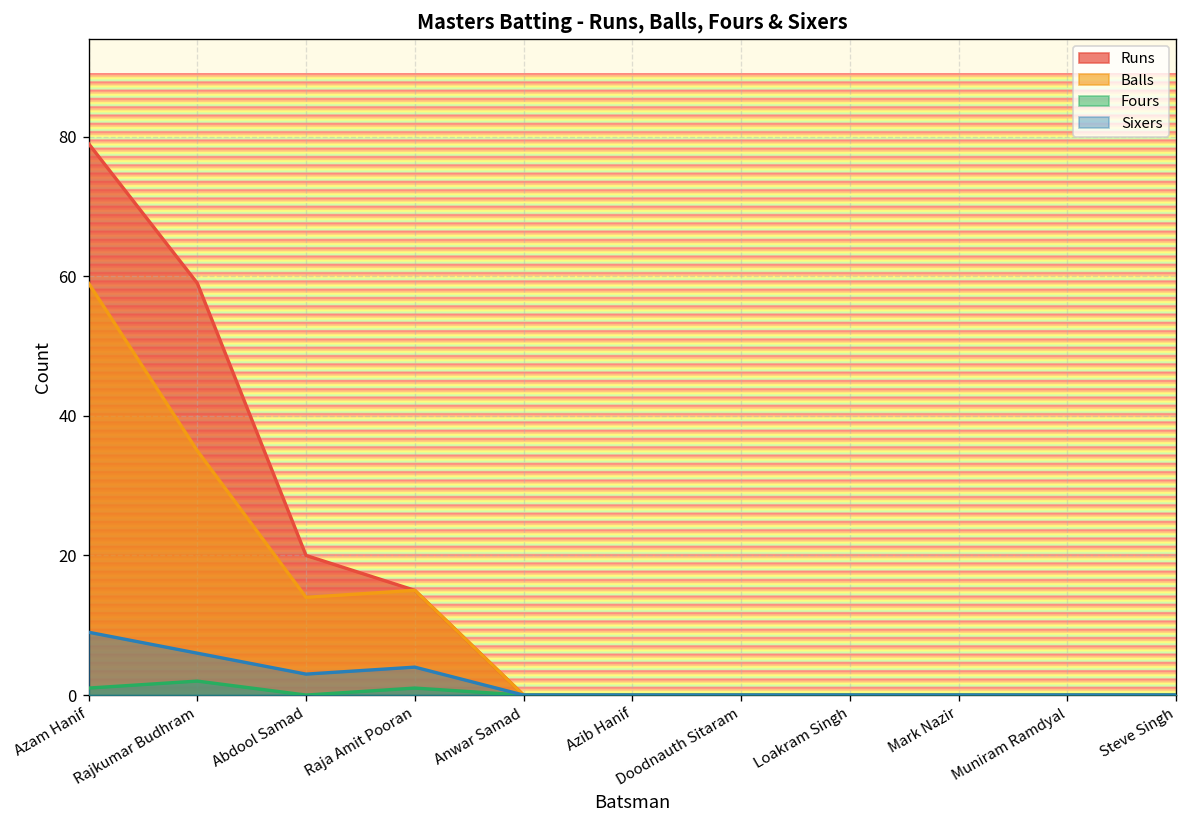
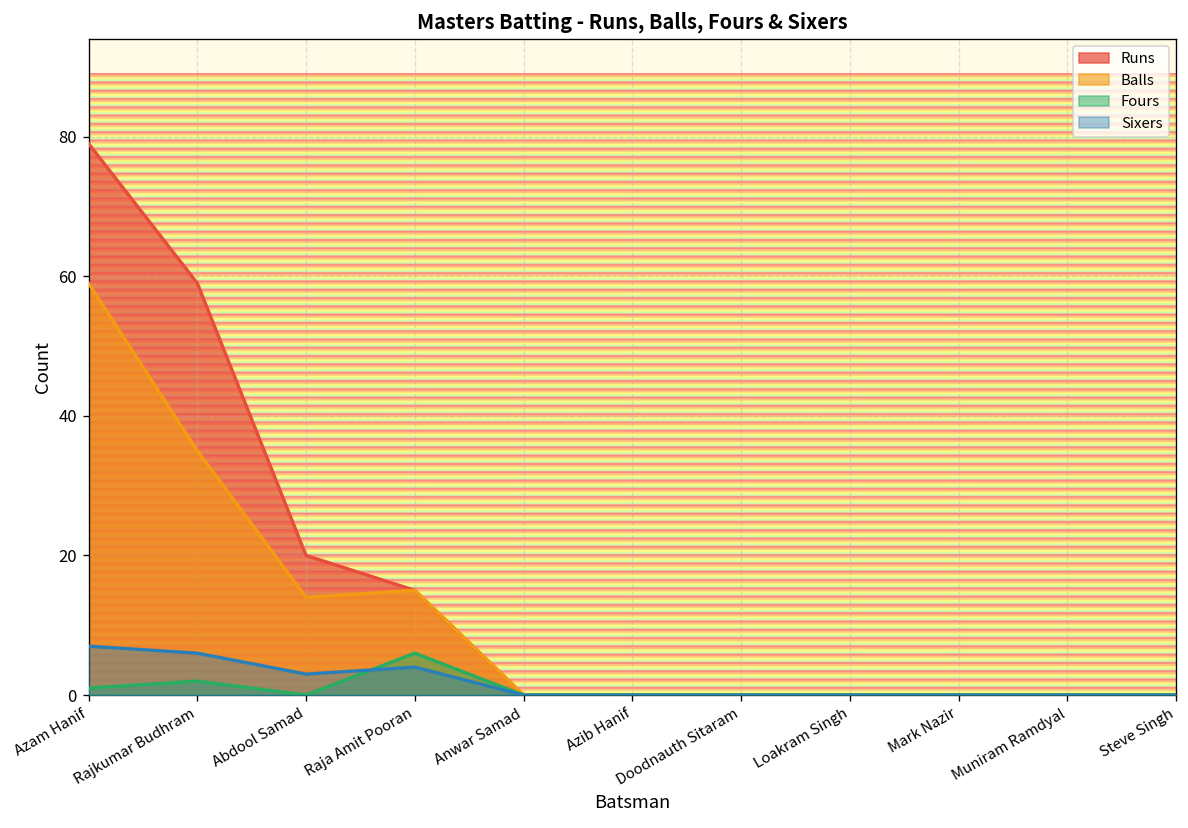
Sixers, Azam Hanif: 9 -> 7
Fours, Raja Amit Pooran: 1 -> 6
